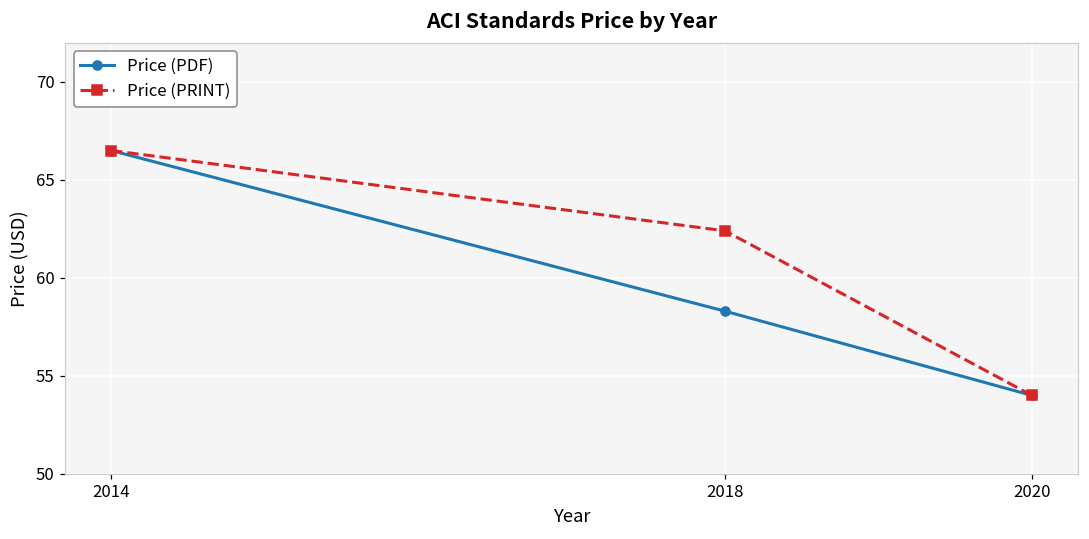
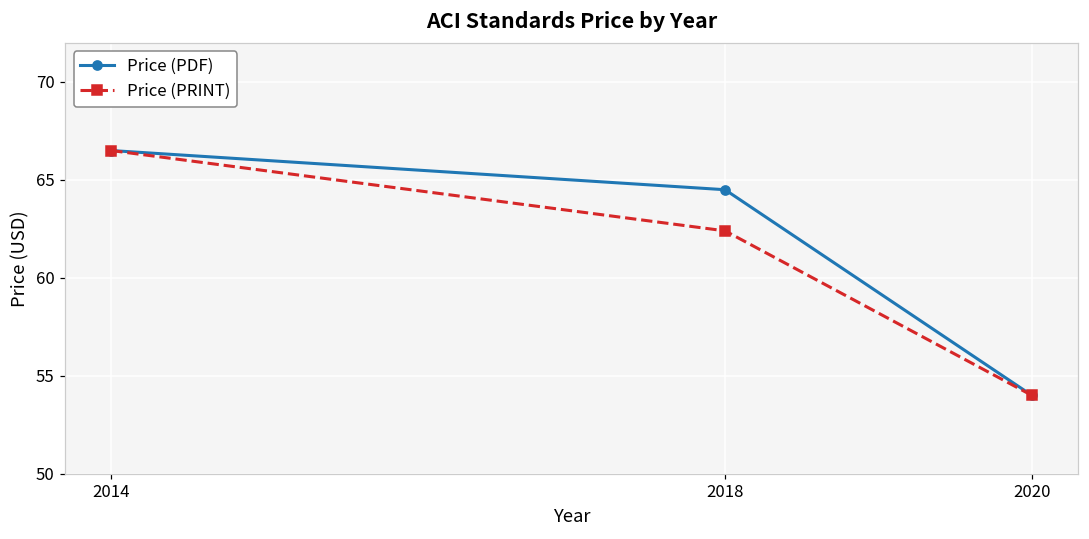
Price (PDF), 2018: 58.3 -> 64.5
